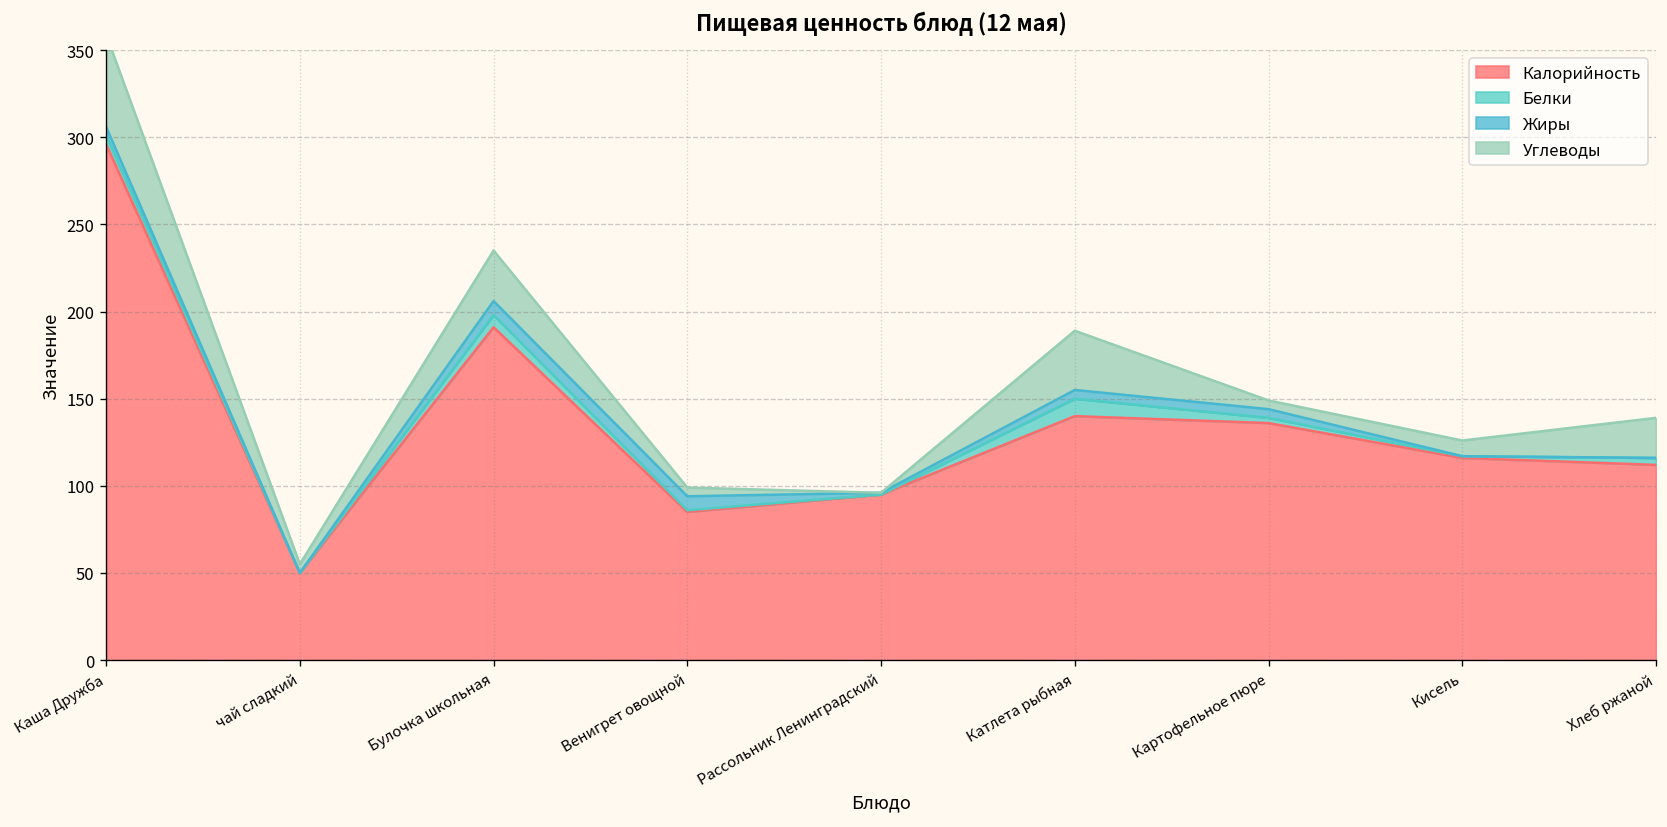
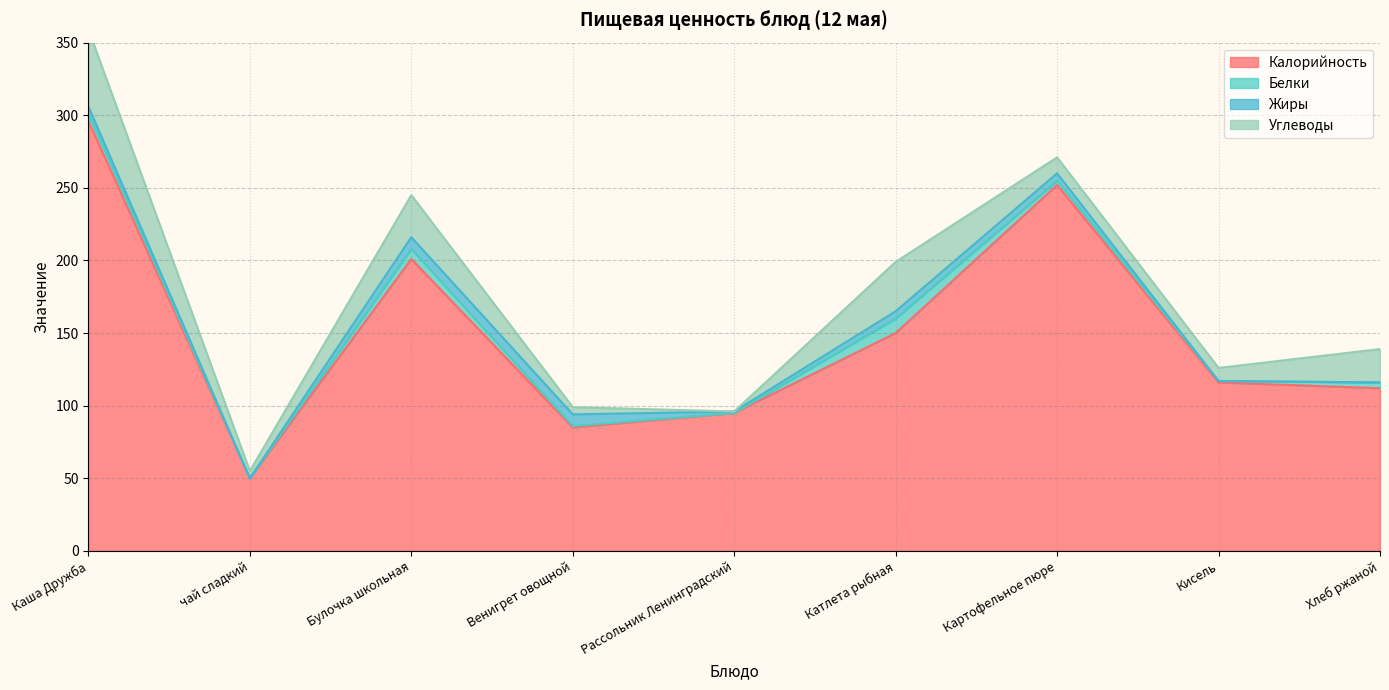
Калорийность, Булочка школьная: 191 -> 201
Калорийность, Катлета рыбная: 140 -> 150
Калорийность, Картофельное пюре: 136 -> 252
Углеводы, Картофельное пюре: 5 -> 11
